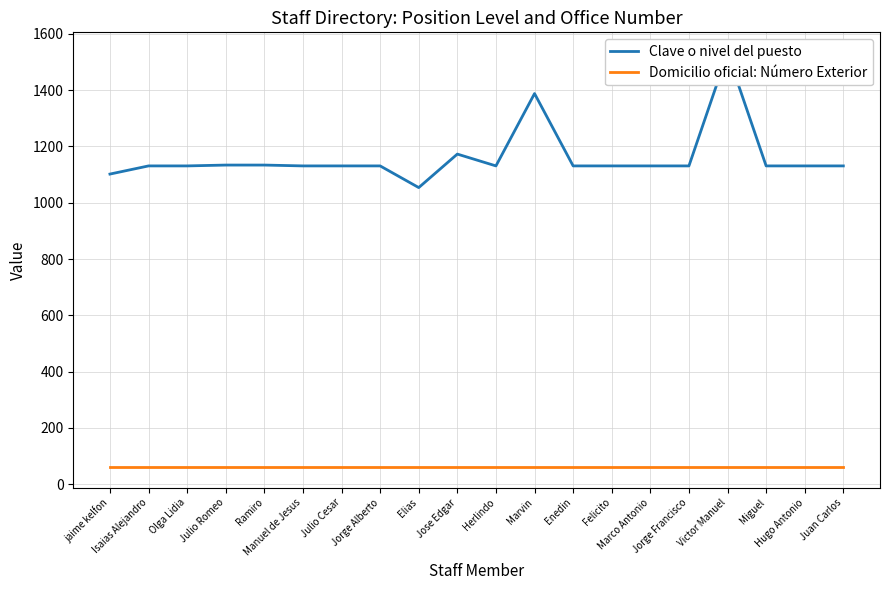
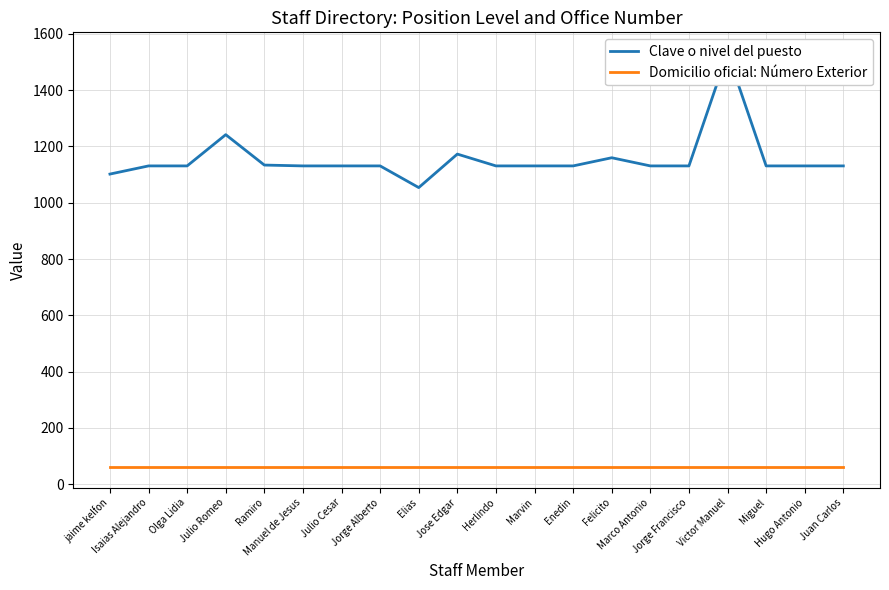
Clave o nivel del puesto, Julio Romeo: 1130 -> 1240
Clave o nivel del puesto, Marvin: 1390 -> 1130
Clave o nivel del puesto, Felicito: 1130 -> 1160
